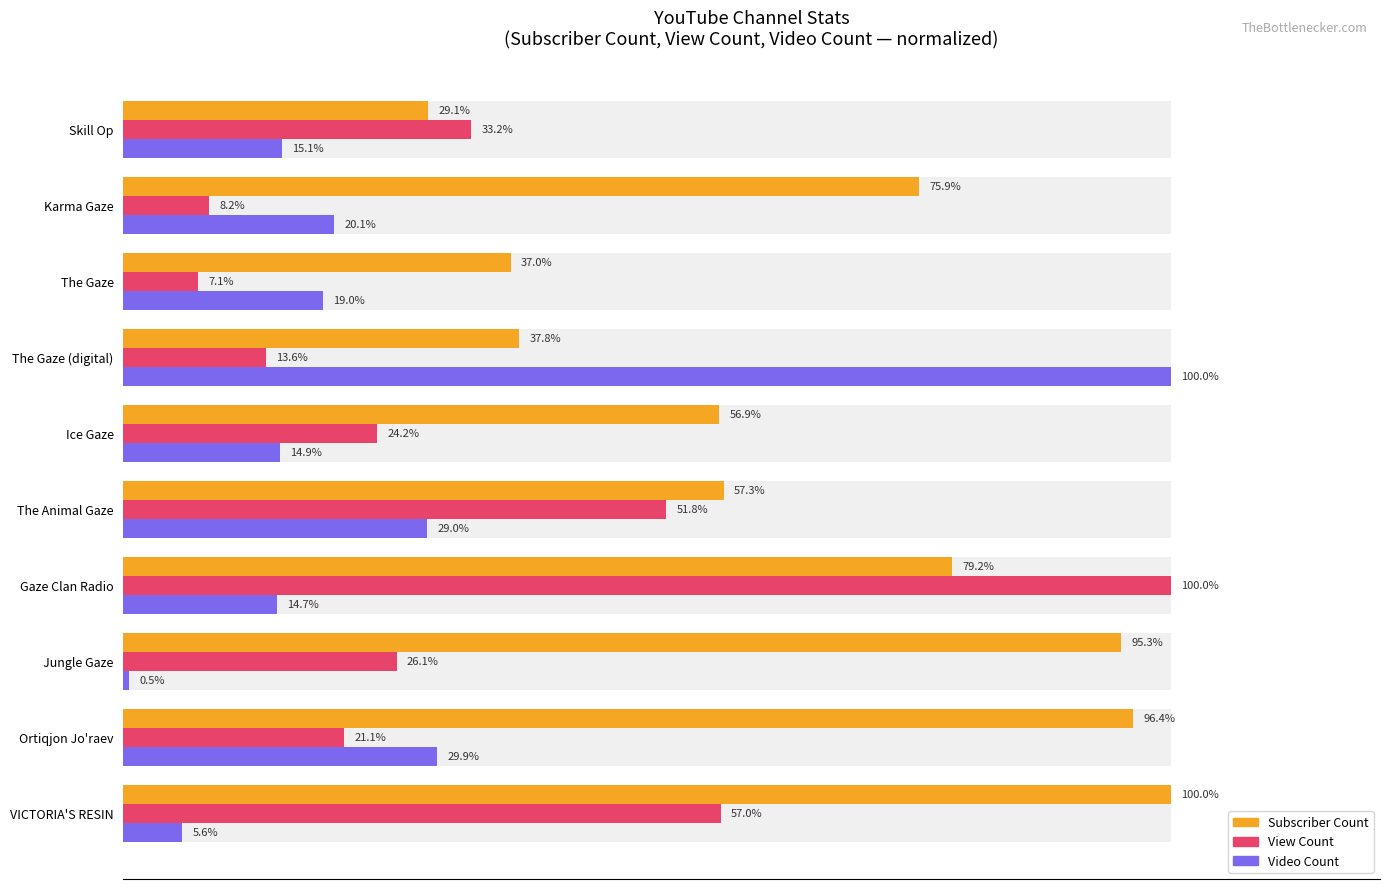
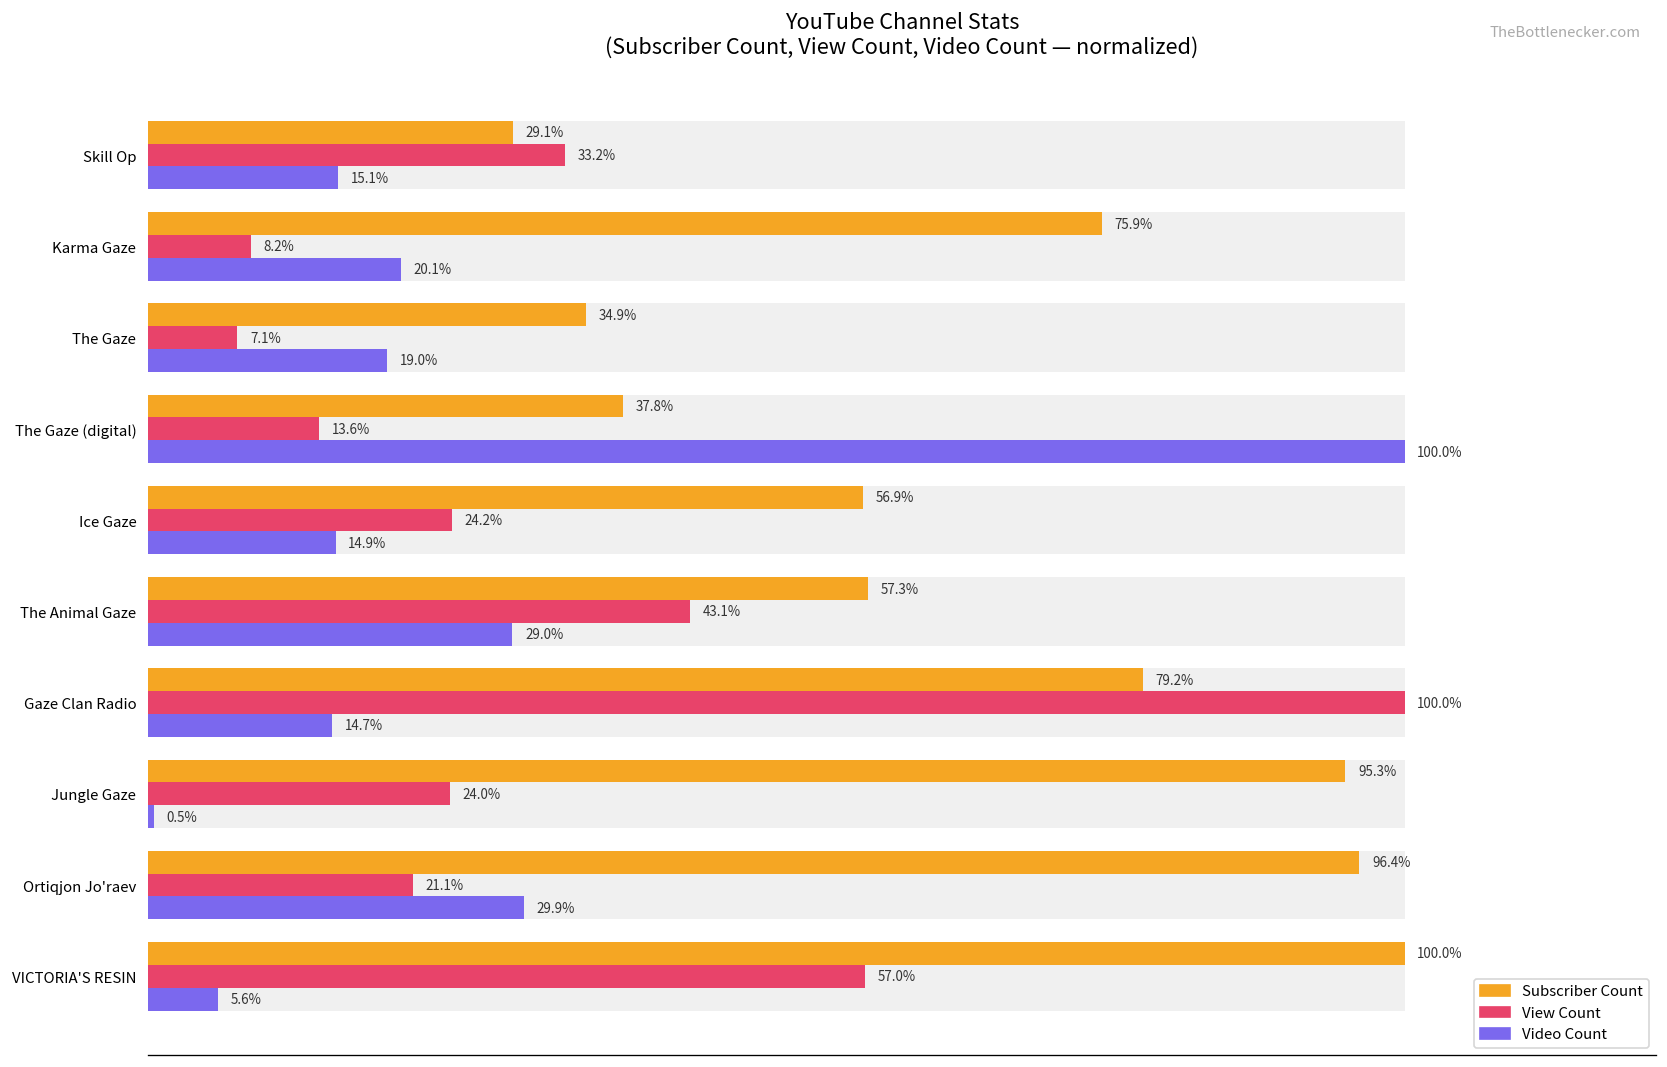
Subscriber Count, The Gaze: 37.0% -> 34.9%
View Count, The Animal Gaze: 51.8% -> 43.1%
View Count, Jungle Gaze: 26.1% -> 24.0%
